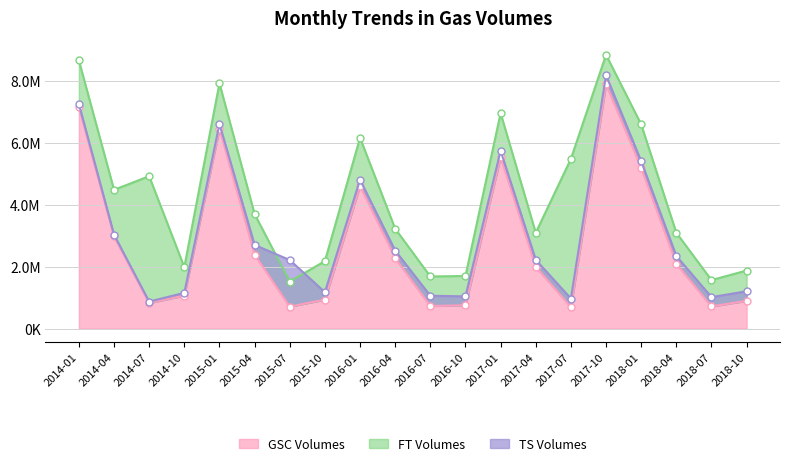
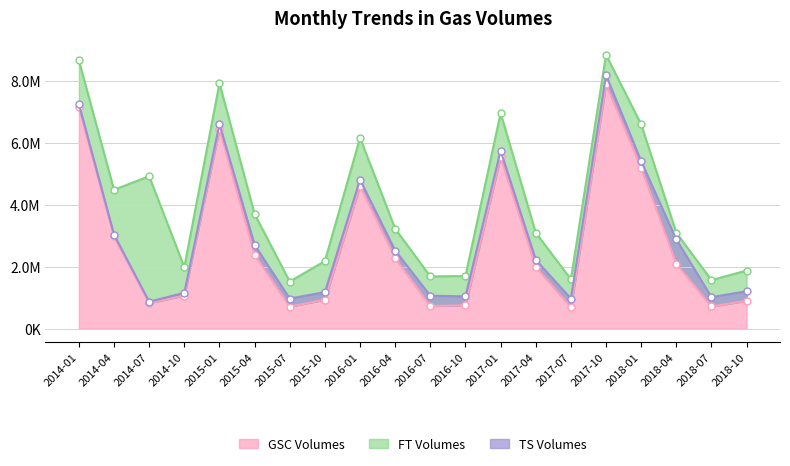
TS Volumes, 2015-07: 1500000 -> 300000
FT Volumes, 2017-07: 4800000 -> 900000
TS Volumes, 2018-04: 300000 -> 800000
